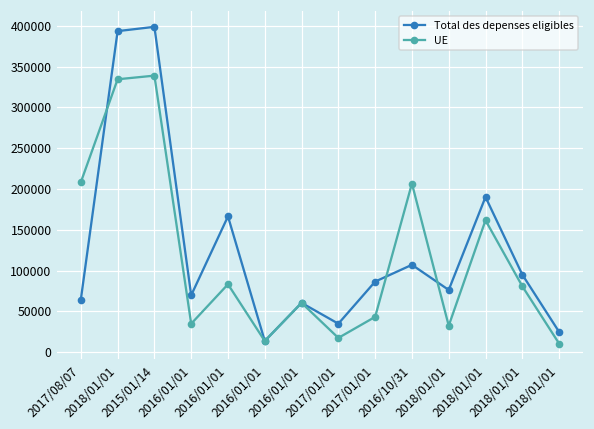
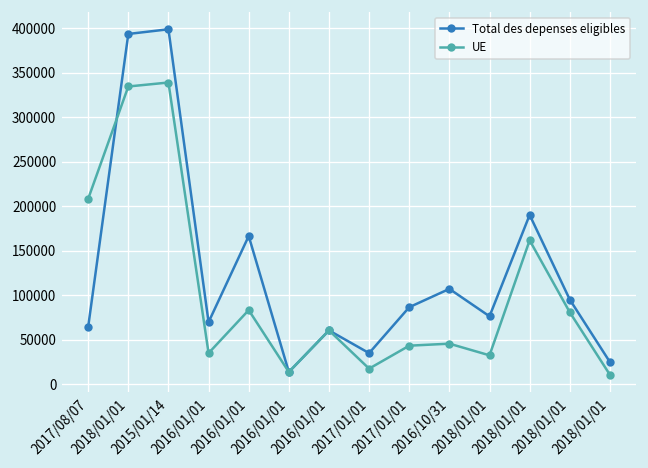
UE, 2016/10/31: 210000 -> 50000
